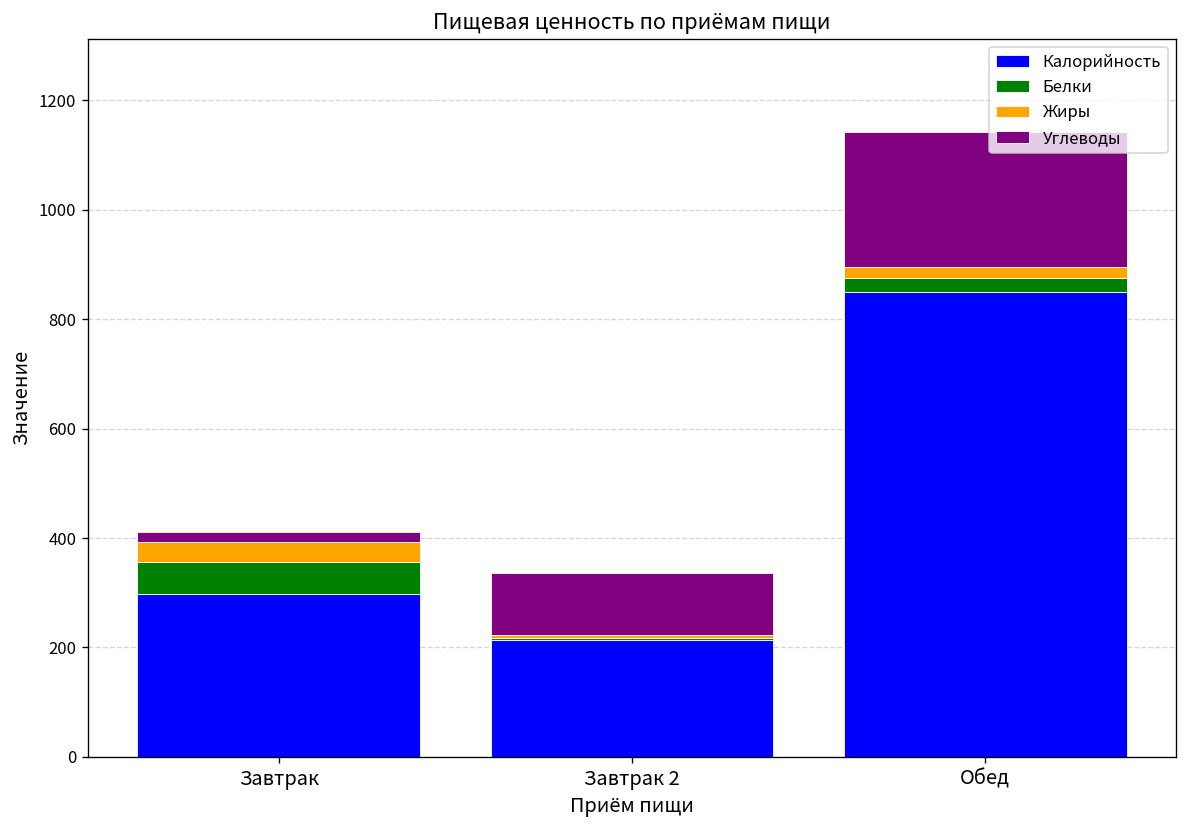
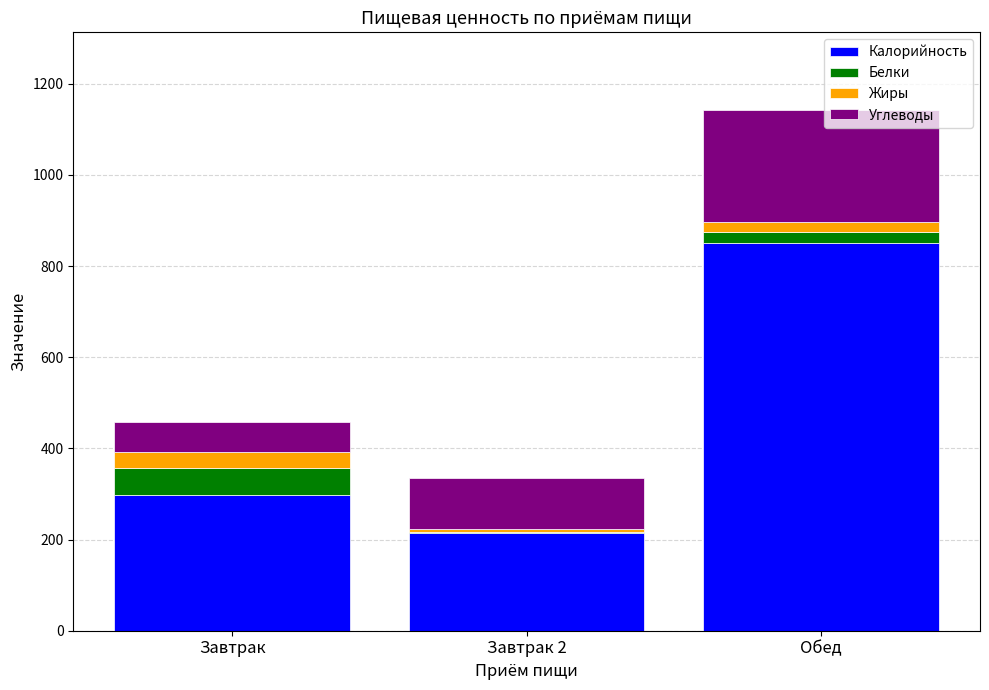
Углеводы, Завтрак: 20 -> 70
